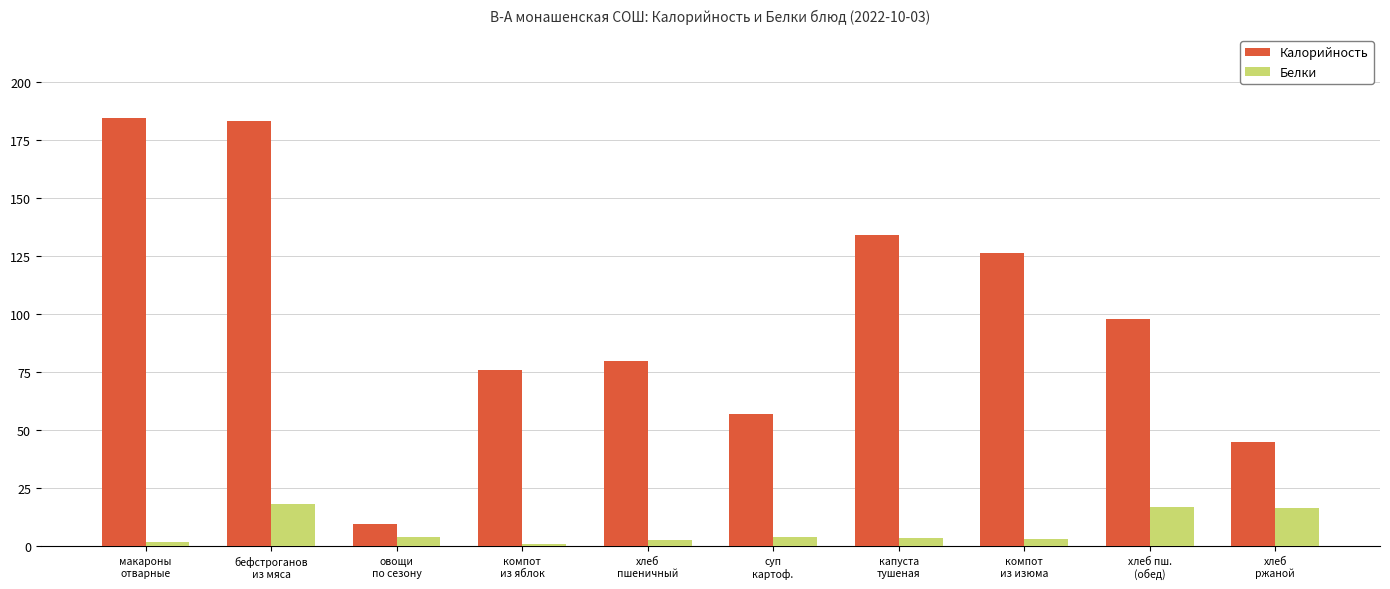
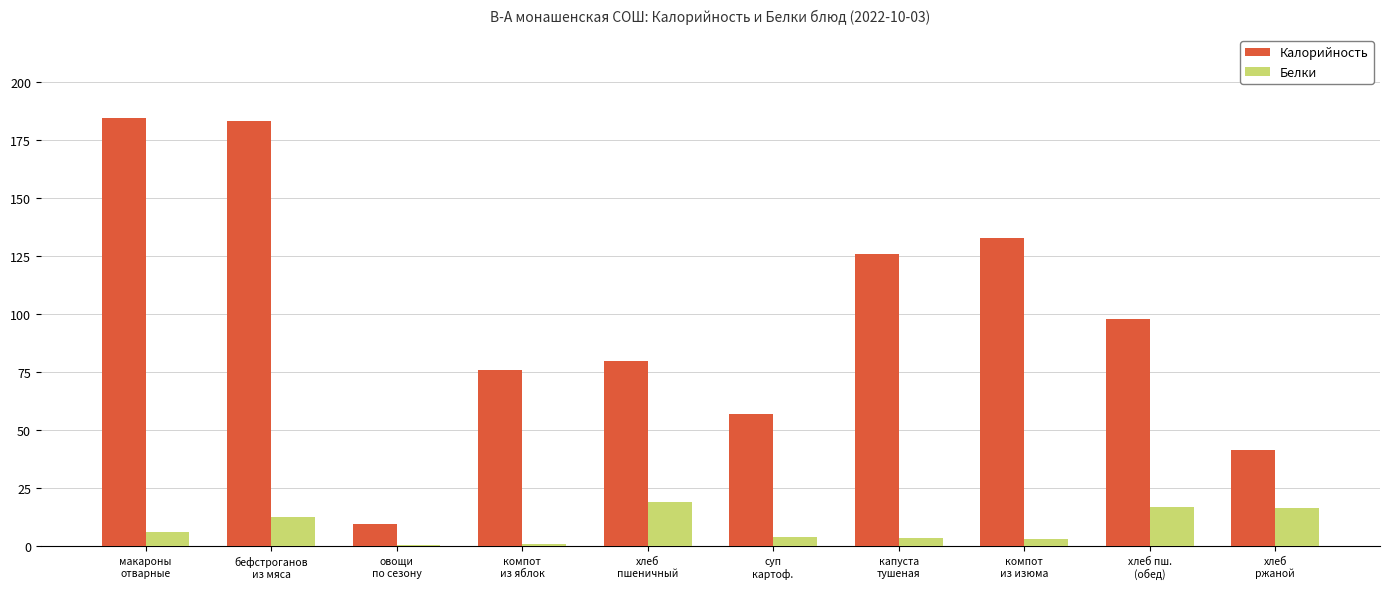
Белки, макароны отварные: 2 -> 6
Белки, бефстроганов из мяса: 18 -> 12
Белки, овощи по сезону: 4 -> 0
Белки, хлеб пшеничный: 3 -> 19
Калорийность, капуста тушеная: 134 -> 126
Калорийность, компот из изюма: 126 -> 133
Калорийность, хлеб ржаной: 45 -> 41
